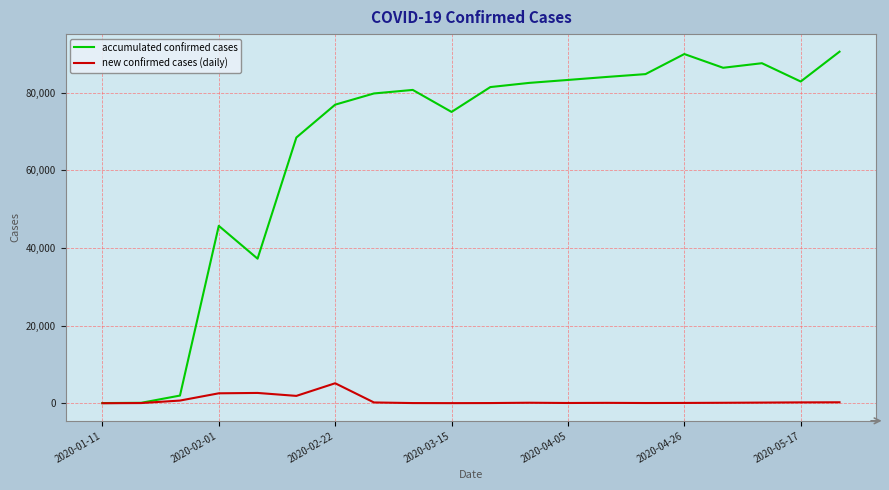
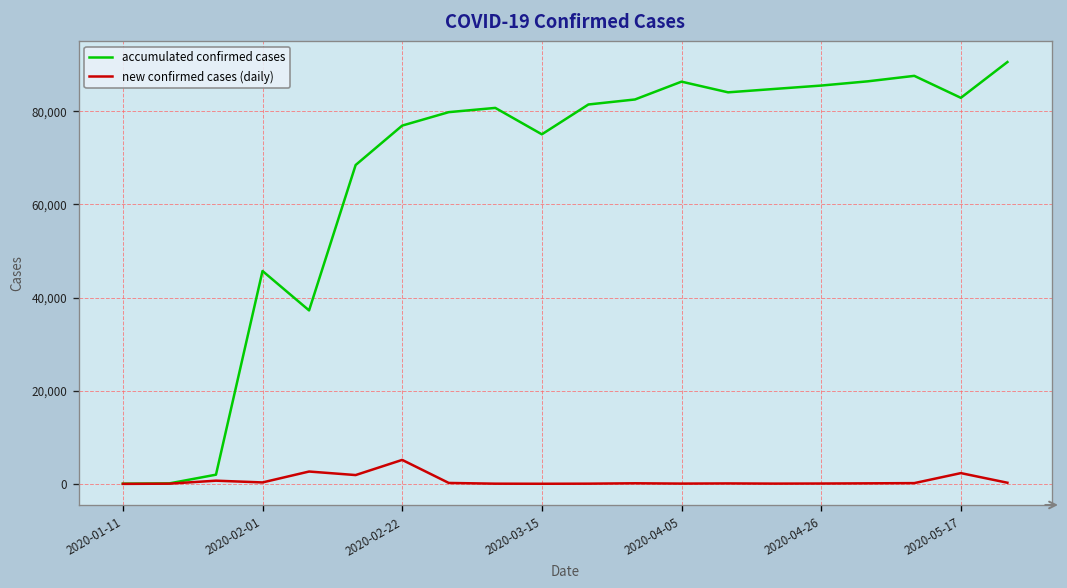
new confirmed cases (daily), 2020-02-01: 3,000 -> 0
accumulated confirmed cases, 2020-04-05: 83,000 -> 86,000
accumulated confirmed cases, 2020-04-26: 90,000 -> 86,000
new confirmed cases (daily), 2020-05-17: 0 -> 2,000
